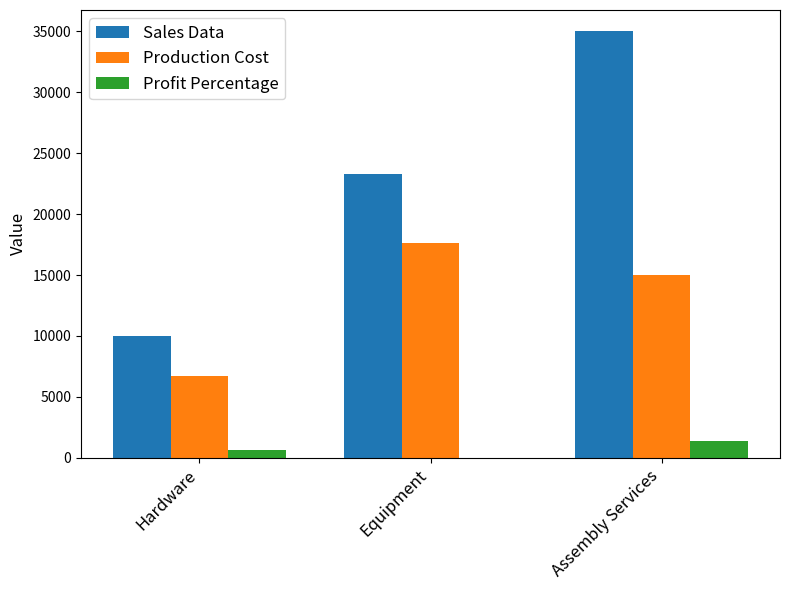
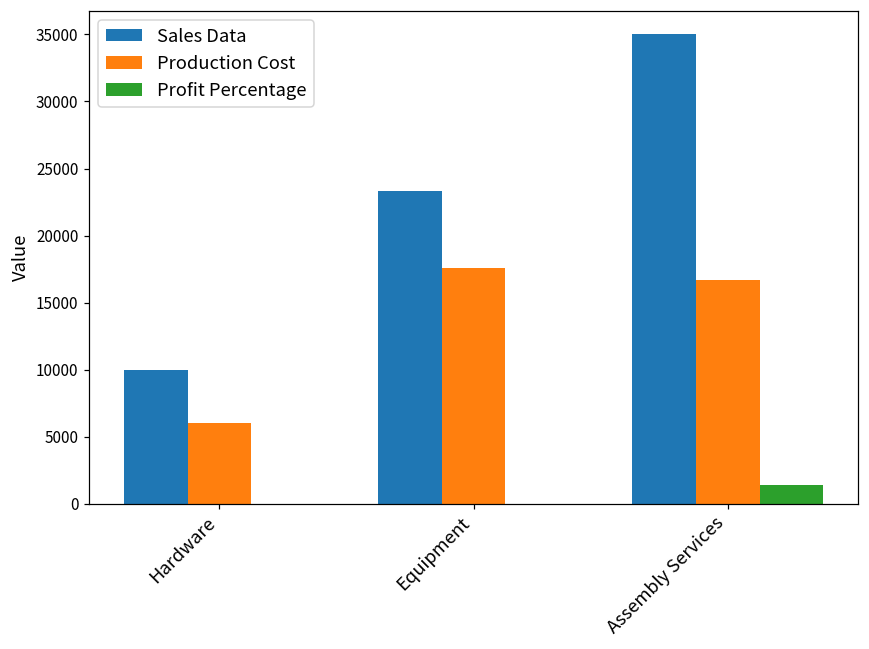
Production Cost, Hardware: 6800 -> 6000
Profit Percentage, Hardware: 700 -> 0
Production Cost, Assembly Services: 15000 -> 16700
